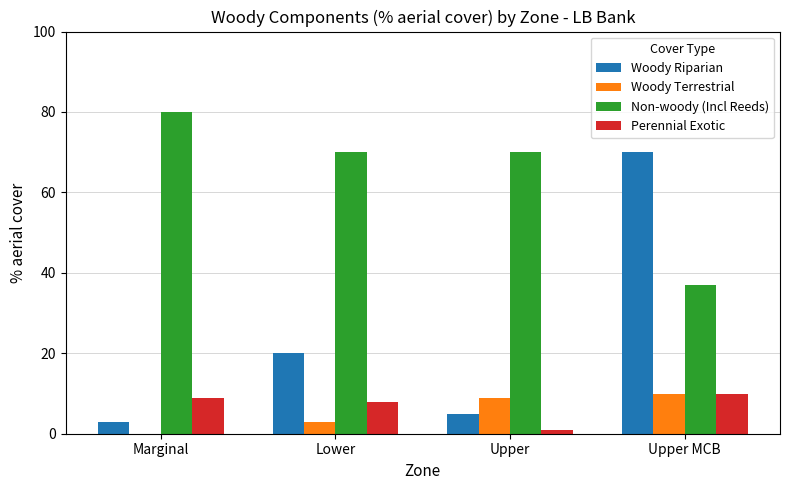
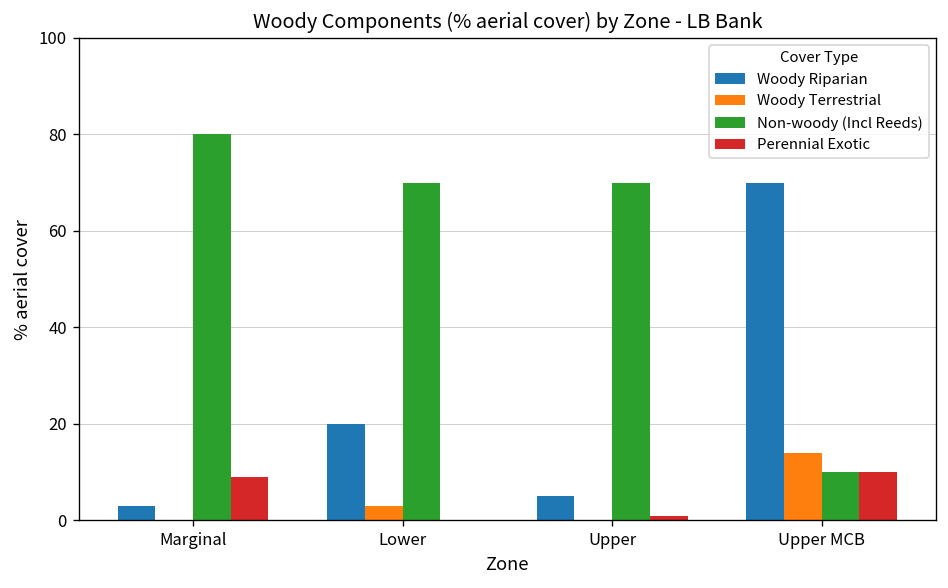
Perennial Exotic, Lower: 8 -> 0
Woody Terrestrial, Upper: 9 -> 0
Woody Terrestrial, Upper MCB: 10 -> 14
Non-woody (Incl Reeds), Upper MCB: 37 -> 10
